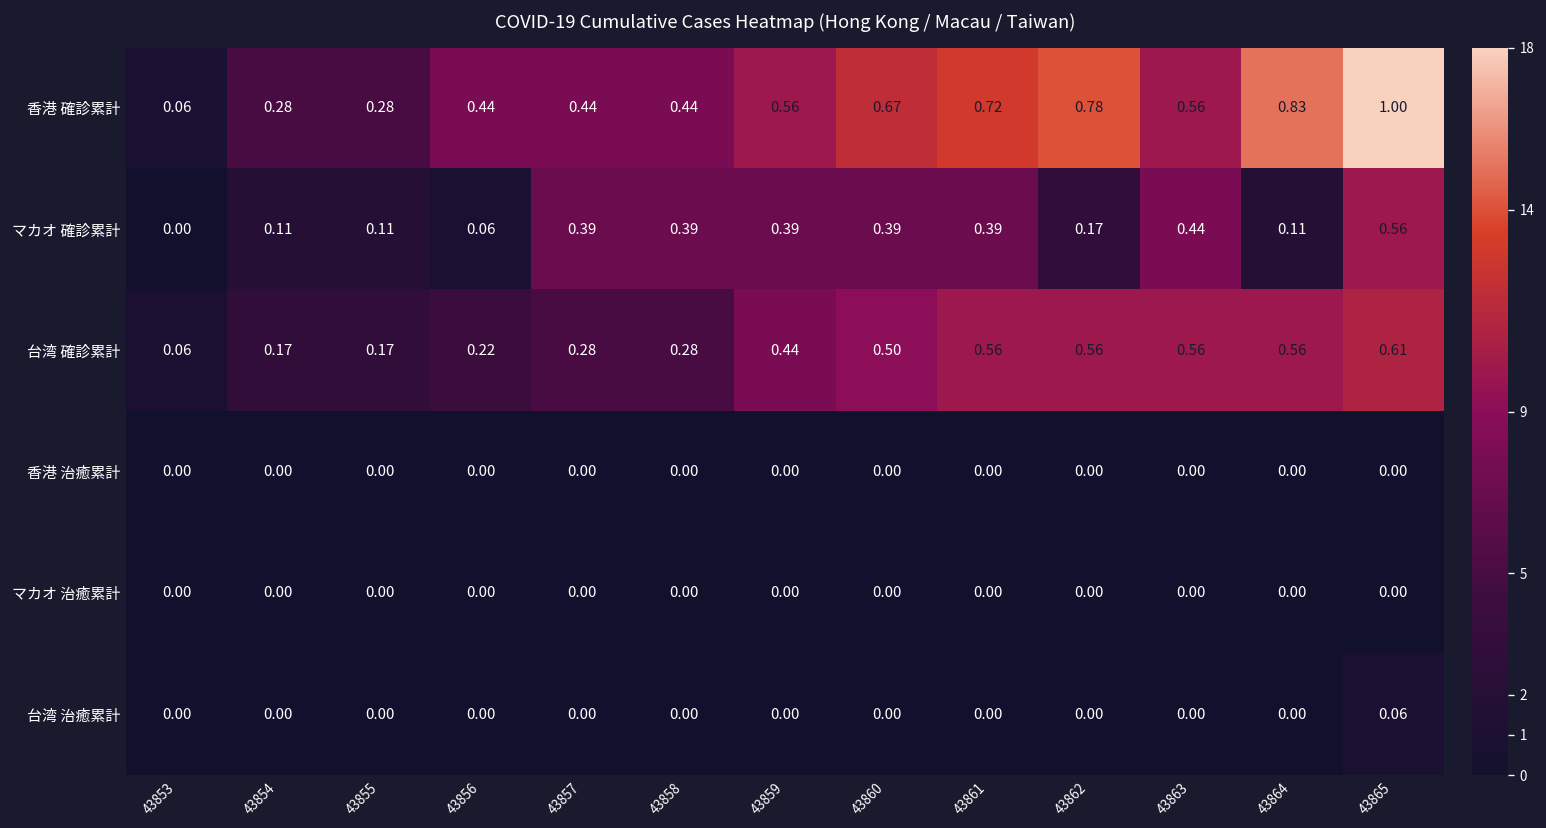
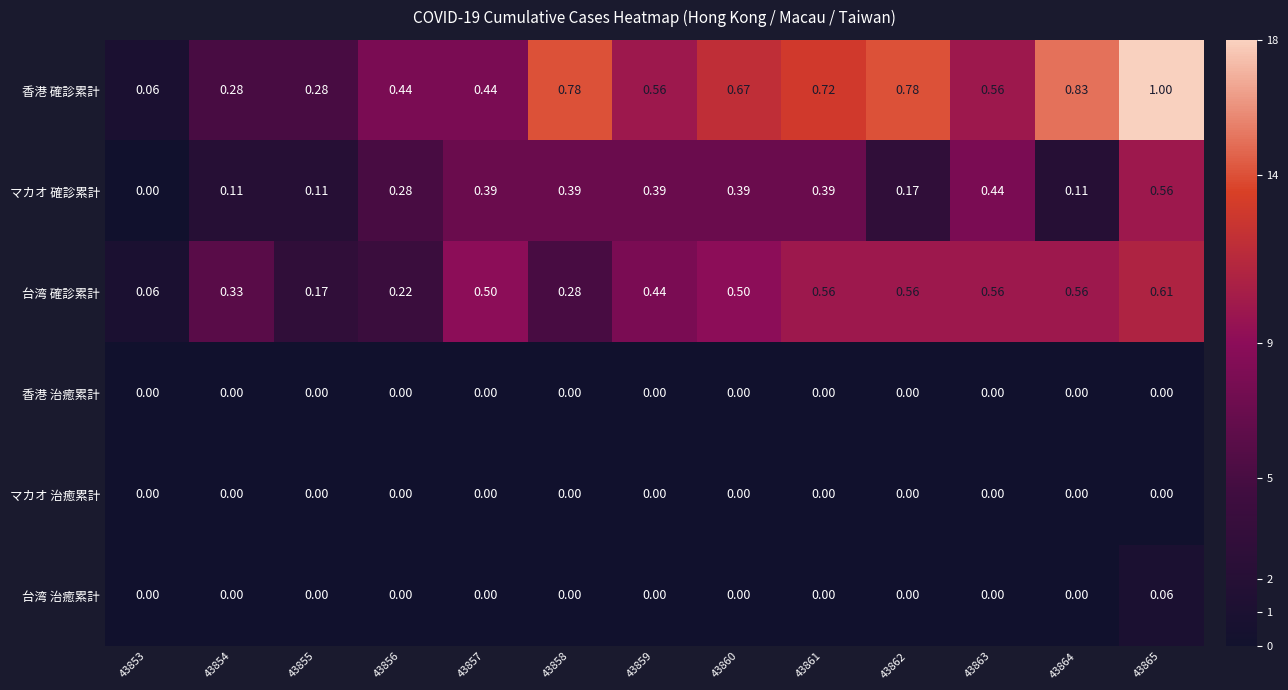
香港 確診累計, 43858: 0.44 -> 0.78
マカオ 確診累計, 43856: 0.06 -> 0.28
台湾 確診累計, 43854: 0.17 -> 0.33
台湾 確診累計, 43857: 0.28 -> 0.50
